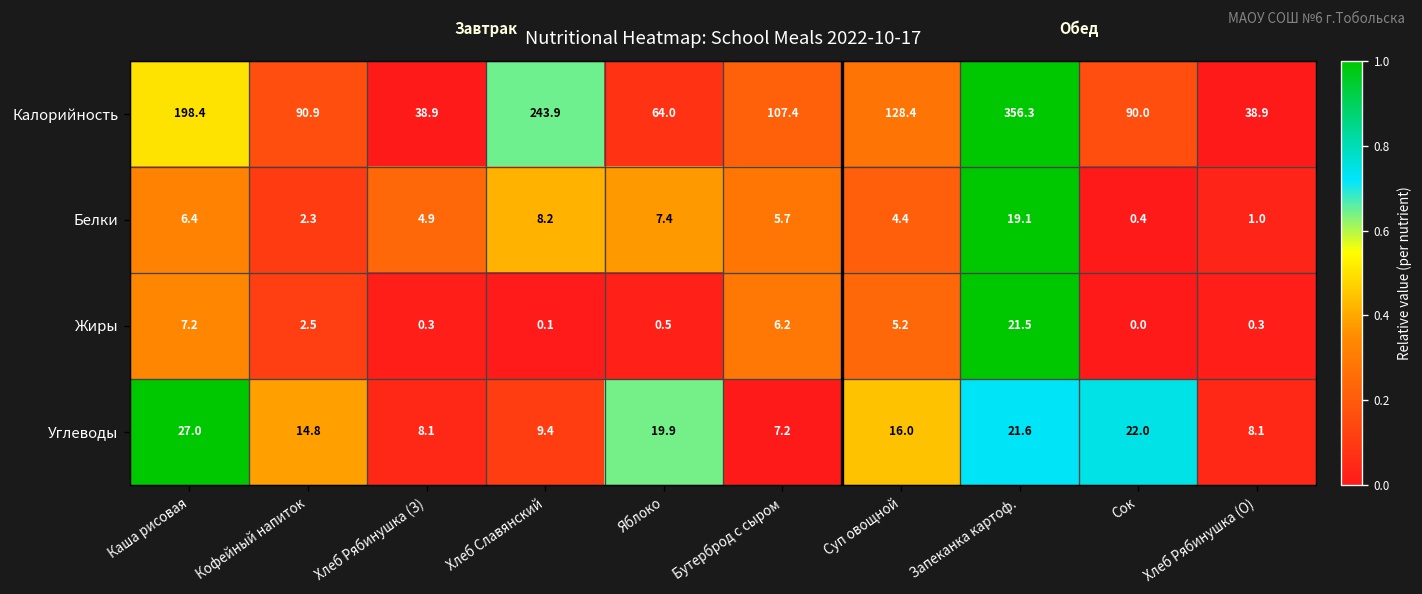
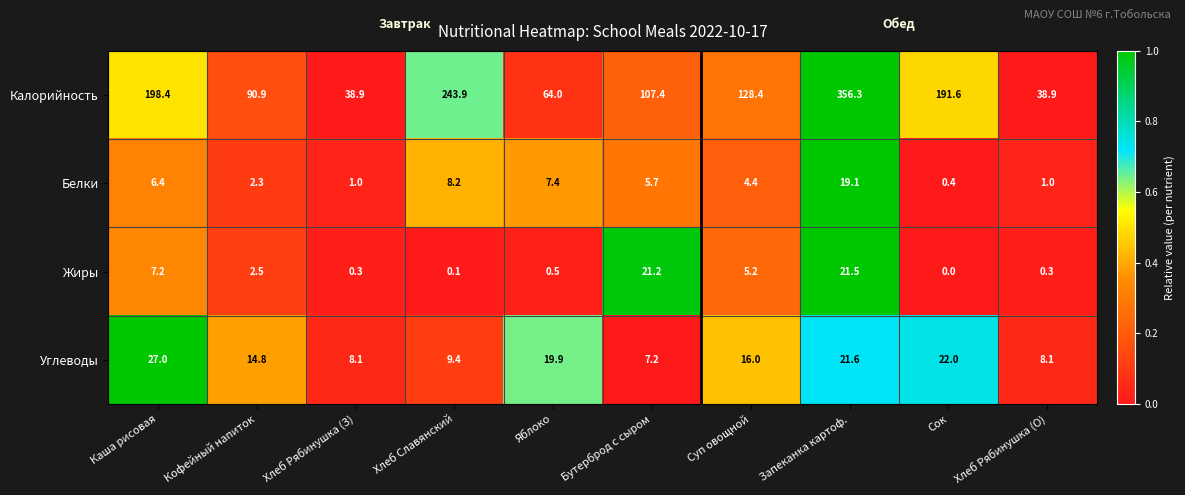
Калорийность, Сок: 90.0 -> 191.6
Белки, Хлеб Рябинушка (З): 4.9 -> 1.0
Жиры, Бутерброд с сыром: 6.2 -> 21.2
